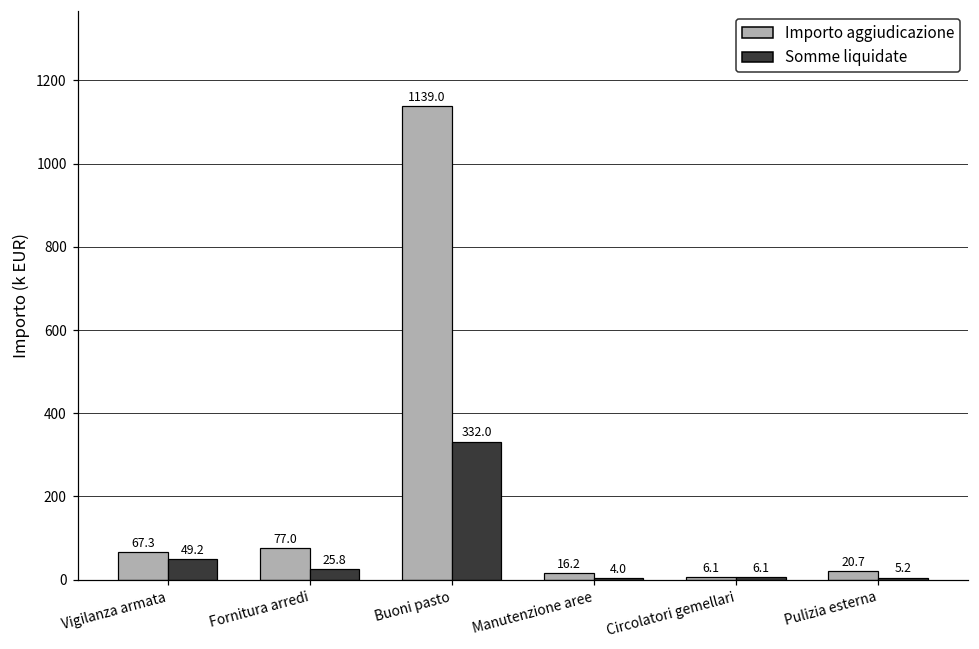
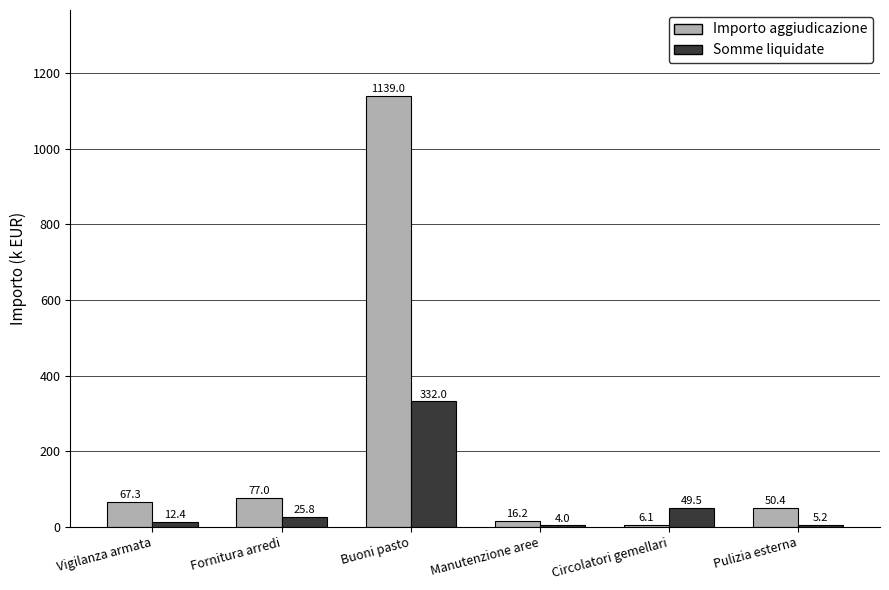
Somme liquidate, Vigilanza armata: 49.2 -> 12.4
Somme liquidate, Circolatori gemellari: 6.1 -> 49.5
Importo aggiudicazione, Pulizia esterna: 20.7 -> 50.4
